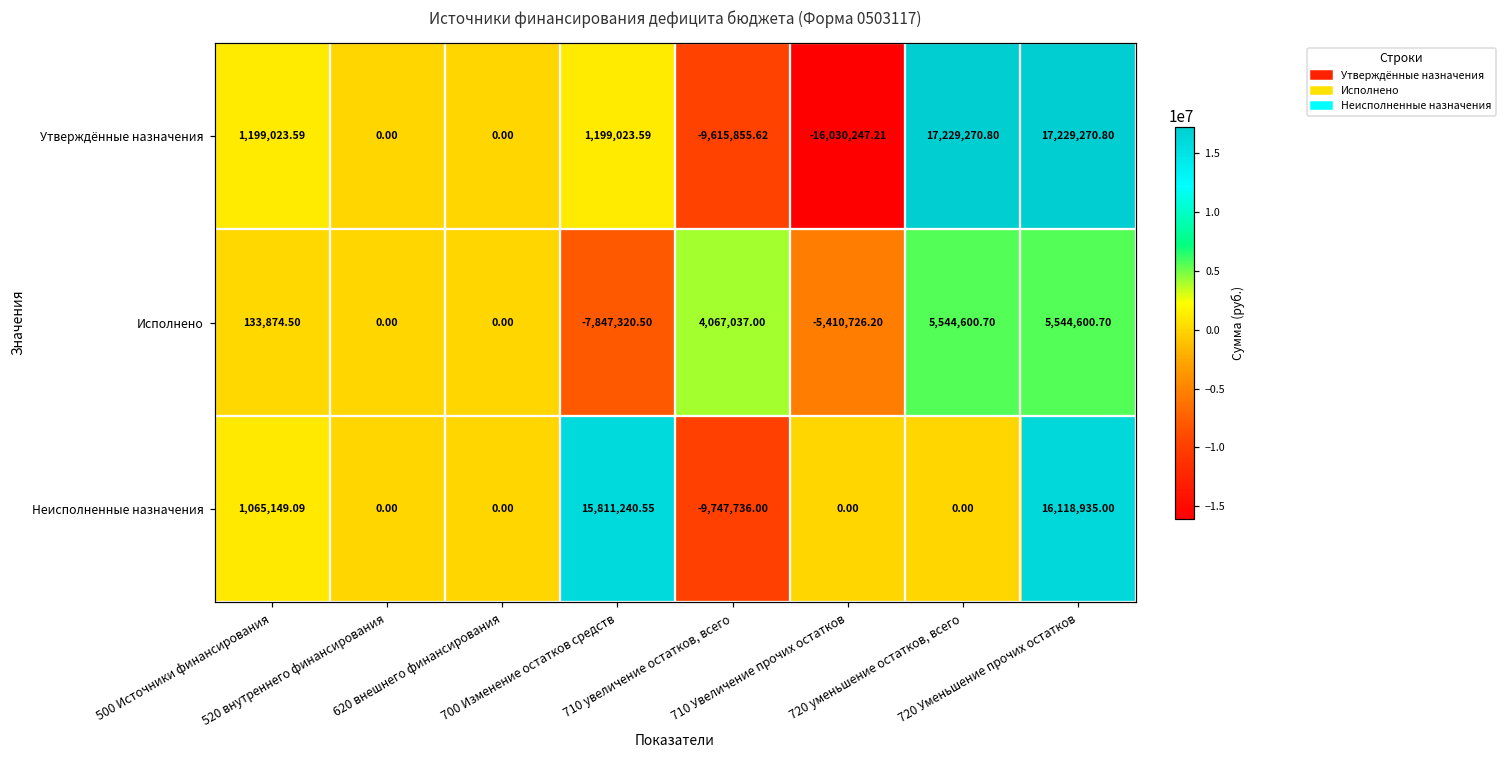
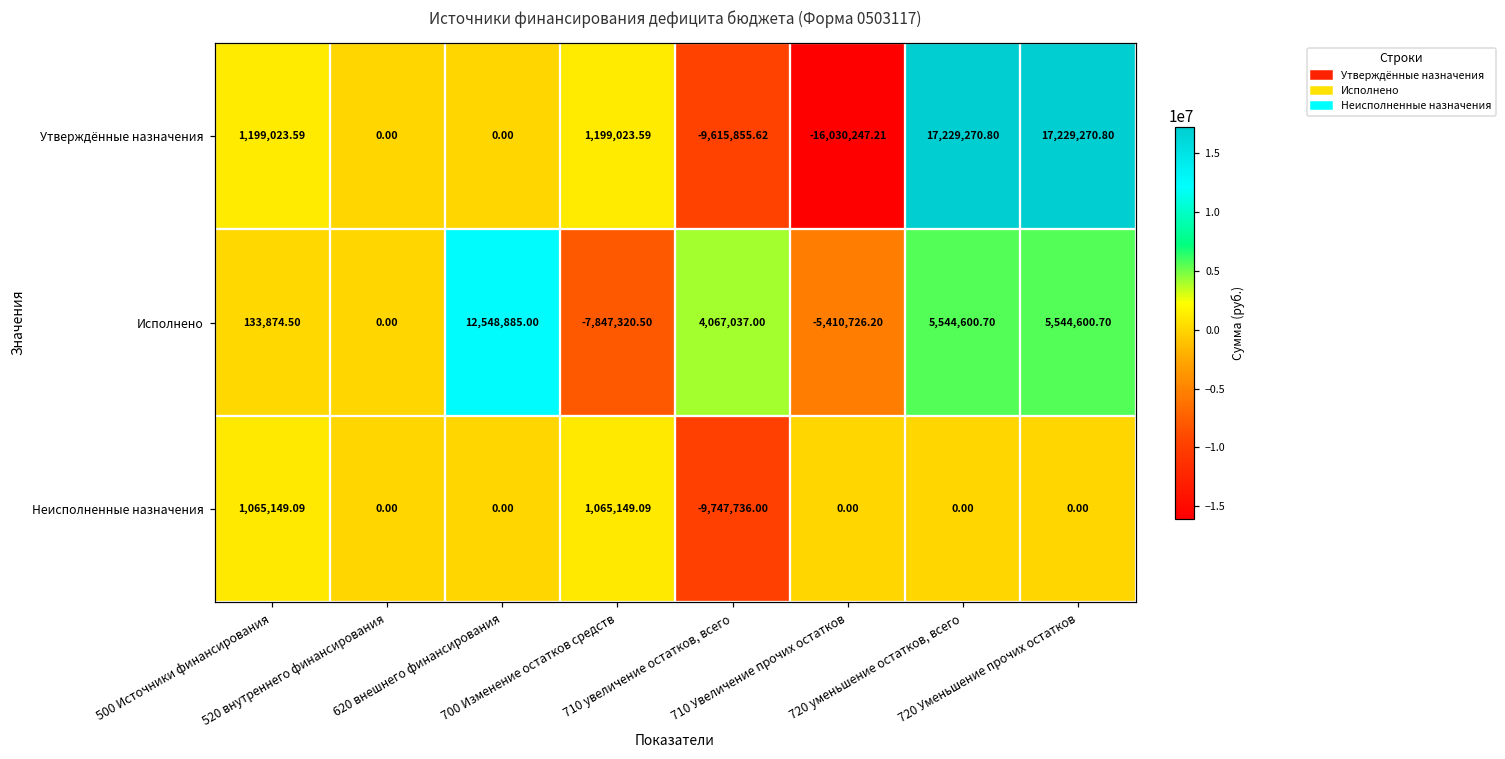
Исполнено, 620 внешнего финансирования: 0.00 -> 12,548,885.00
Неисполненные назначения, 700 Изменение остатков средств: 15,811,240.55 -> 1,065,149.09
Неисполненные назначения, 720 Уменьшение прочих остатков: 16,118,935.00 -> 0.00
